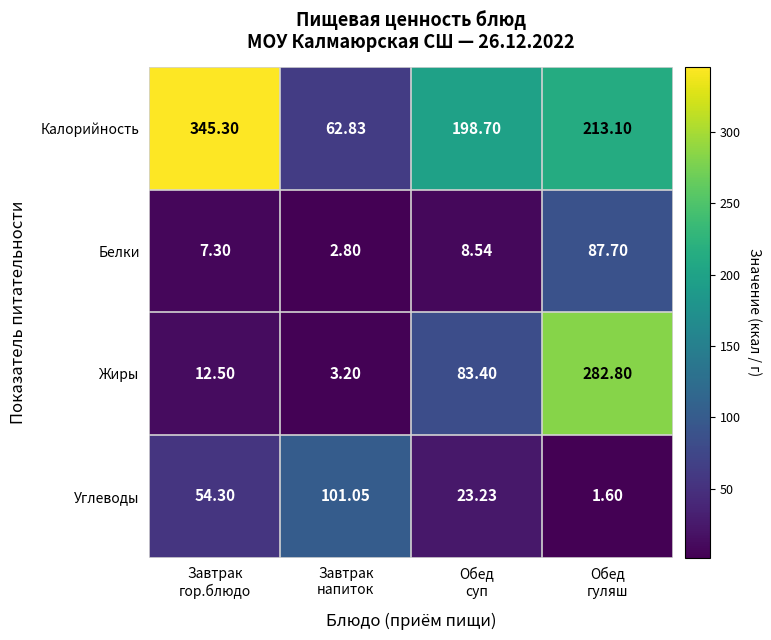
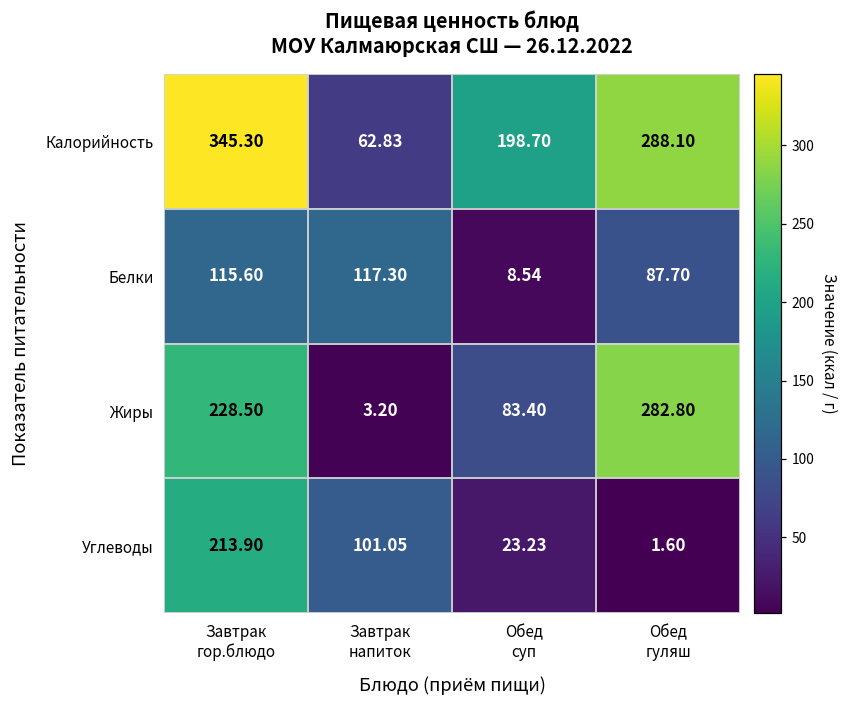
Калорийность, Обед гуляш: 213.10 -> 288.10
Белки, Завтрак гор.блюдо: 7.30 -> 115.60
Белки, Завтрак напиток: 2.80 -> 117.30
Жиры, Завтрак гор.блюдо: 12.50 -> 228.50
Углеводы, Завтрак гор.блюдо: 54.30 -> 213.90
